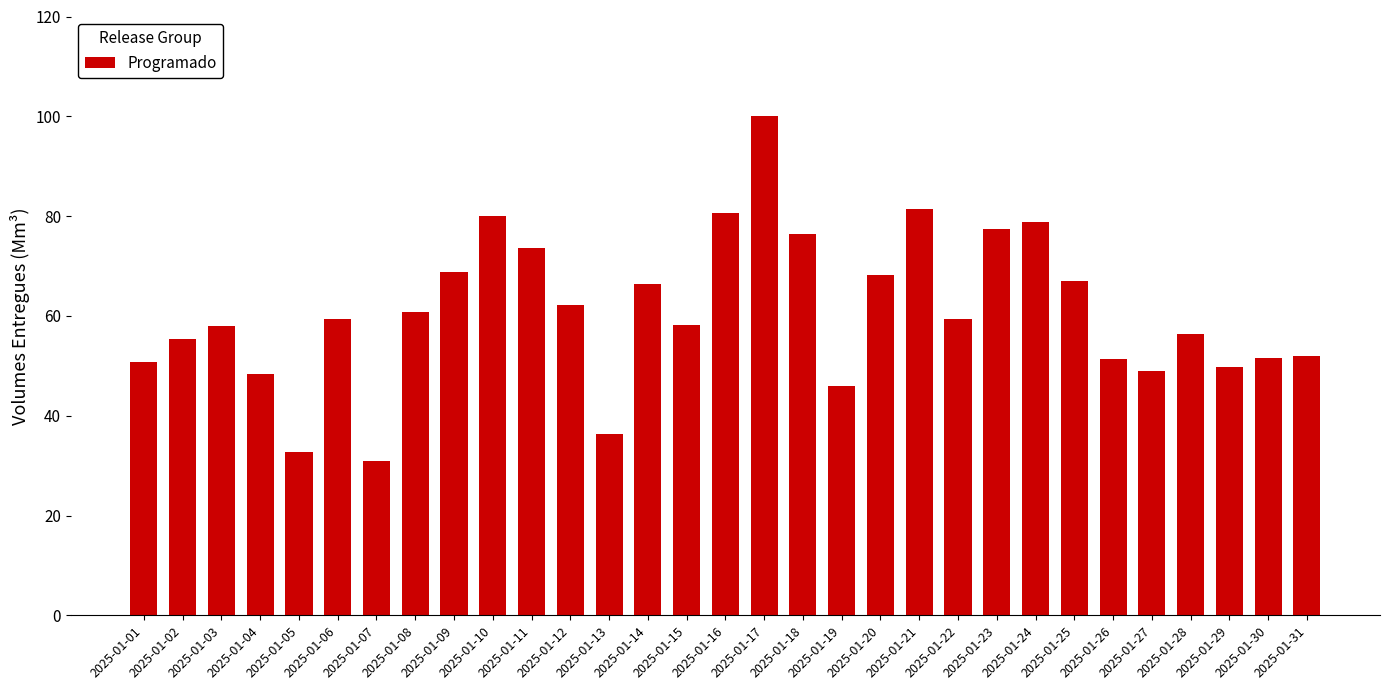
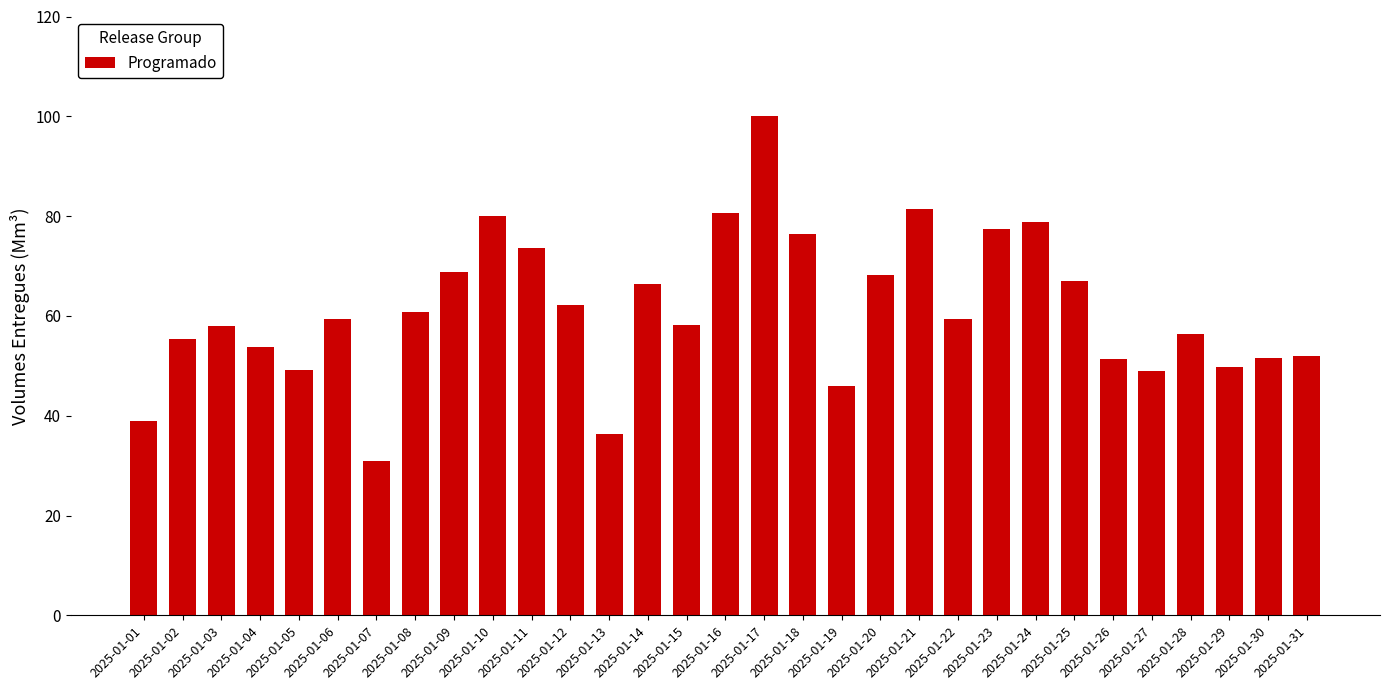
2025-01-01: 51 -> 39
2025-01-04: 48 -> 54
2025-01-05: 33 -> 49
